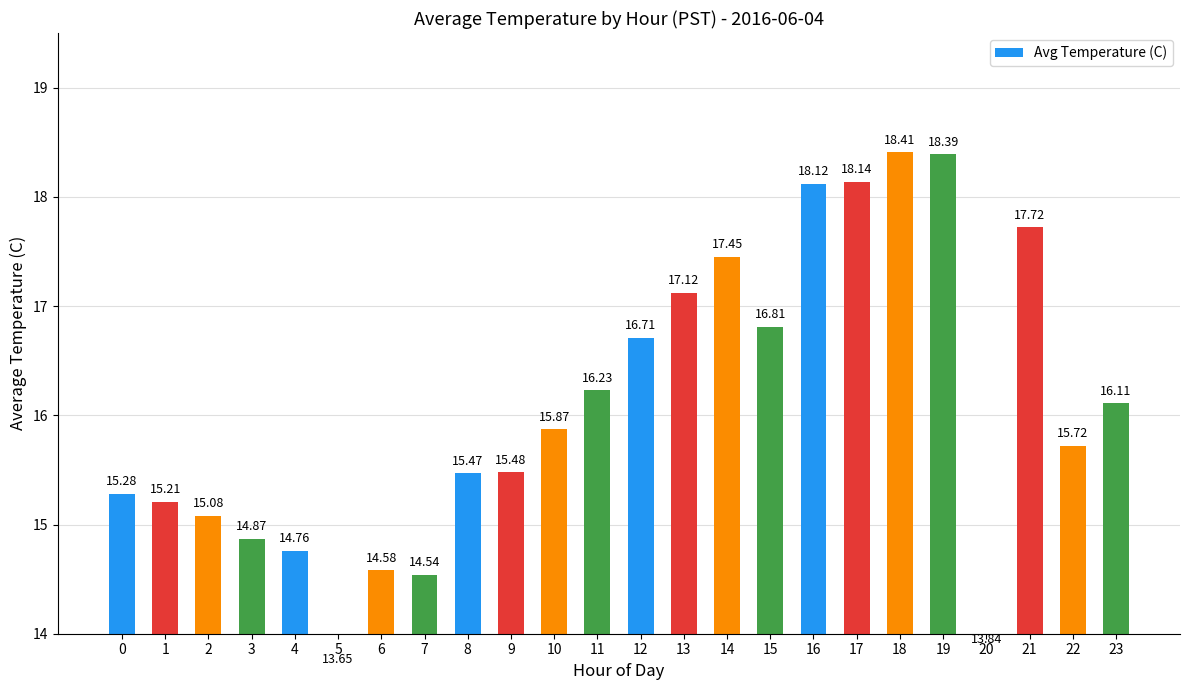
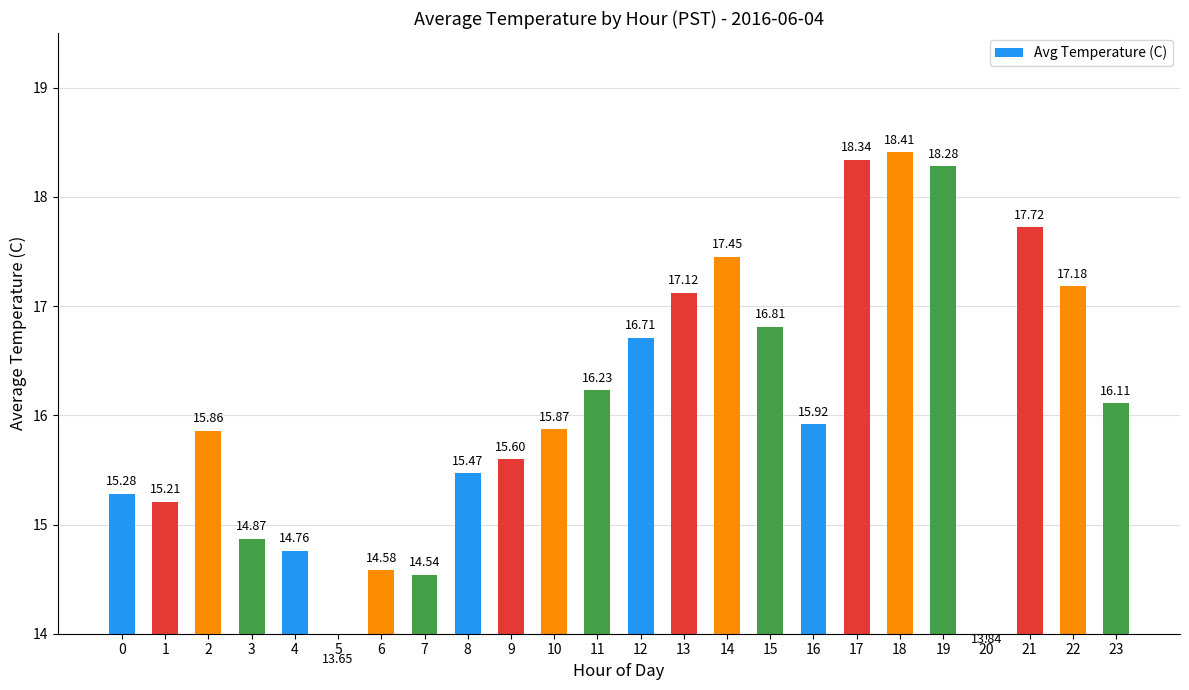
2: 15.08 -> 15.86
9: 15.48 -> 15.60
16: 18.12 -> 15.92
17: 18.14 -> 18.34
19: 18.39 -> 18.28
22: 15.72 -> 17.18
